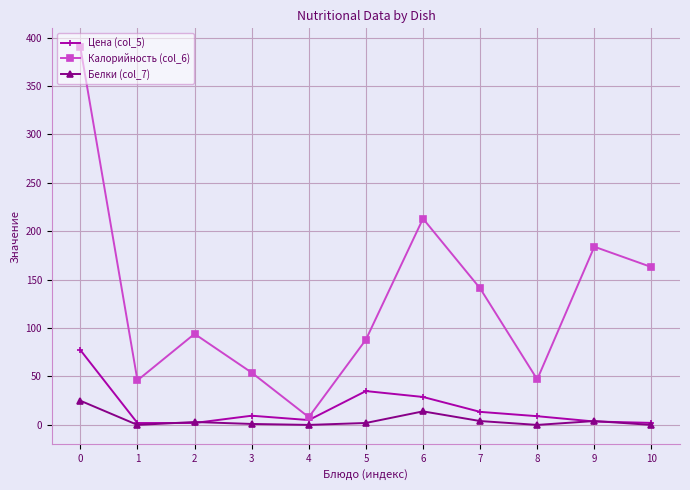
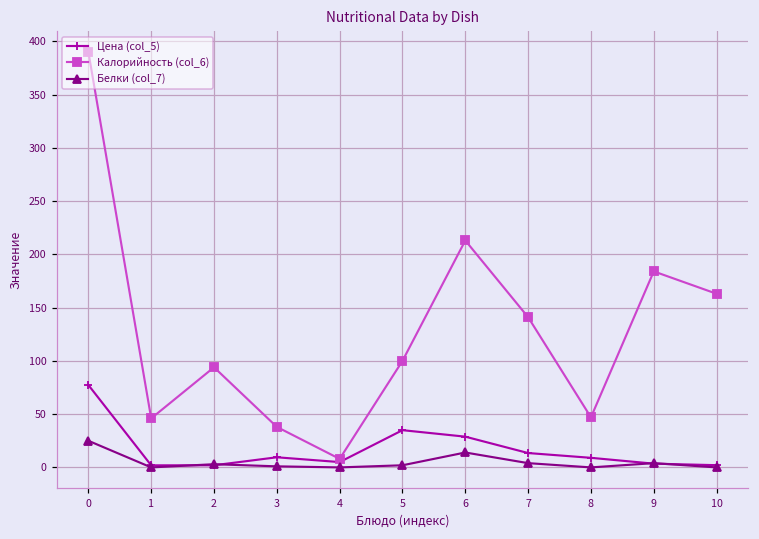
Калорийность (col_6), 3: 50 -> 40
Калорийность (col_6), 5: 90 -> 100
